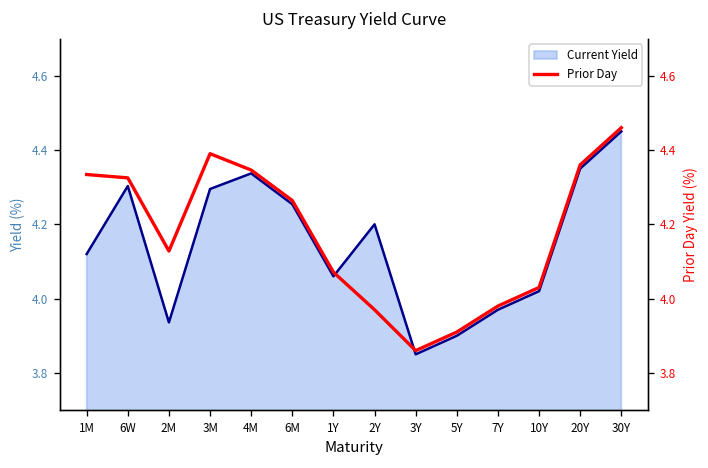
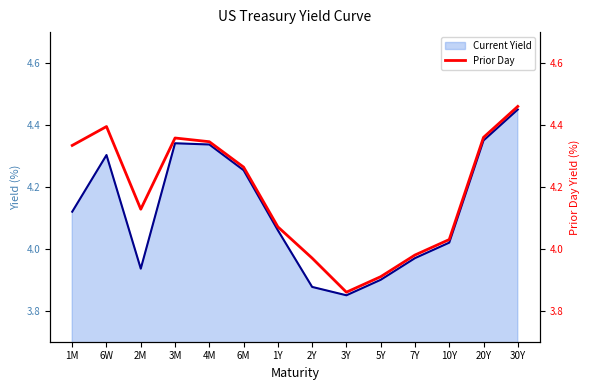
Current Yield, 3M: 4.30 -> 4.34
Current Yield, 2Y: 4.20 -> 3.88
Prior Day, 6W: 4.33 -> 4.40
Prior Day, 3M: 4.39 -> 4.36
